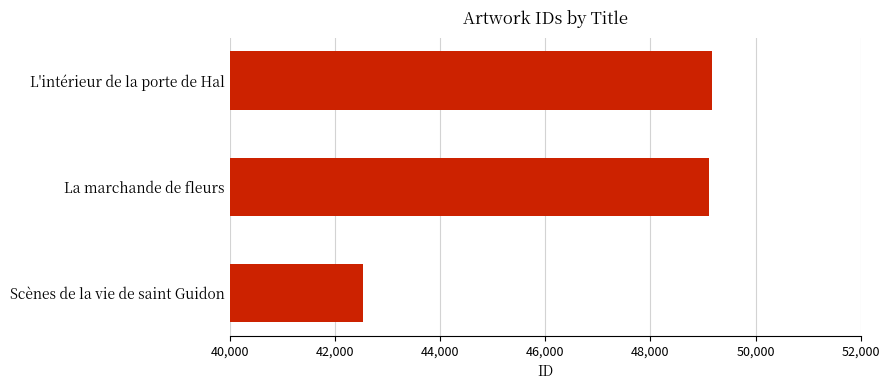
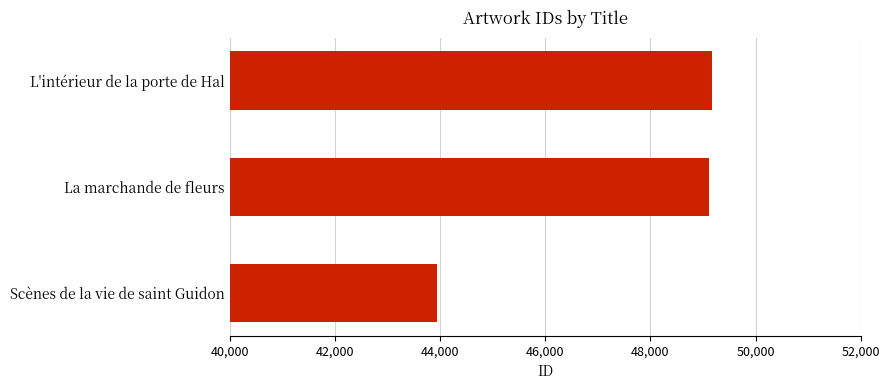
Scènes de la vie de saint Guidon: 42,500 -> 43,900
